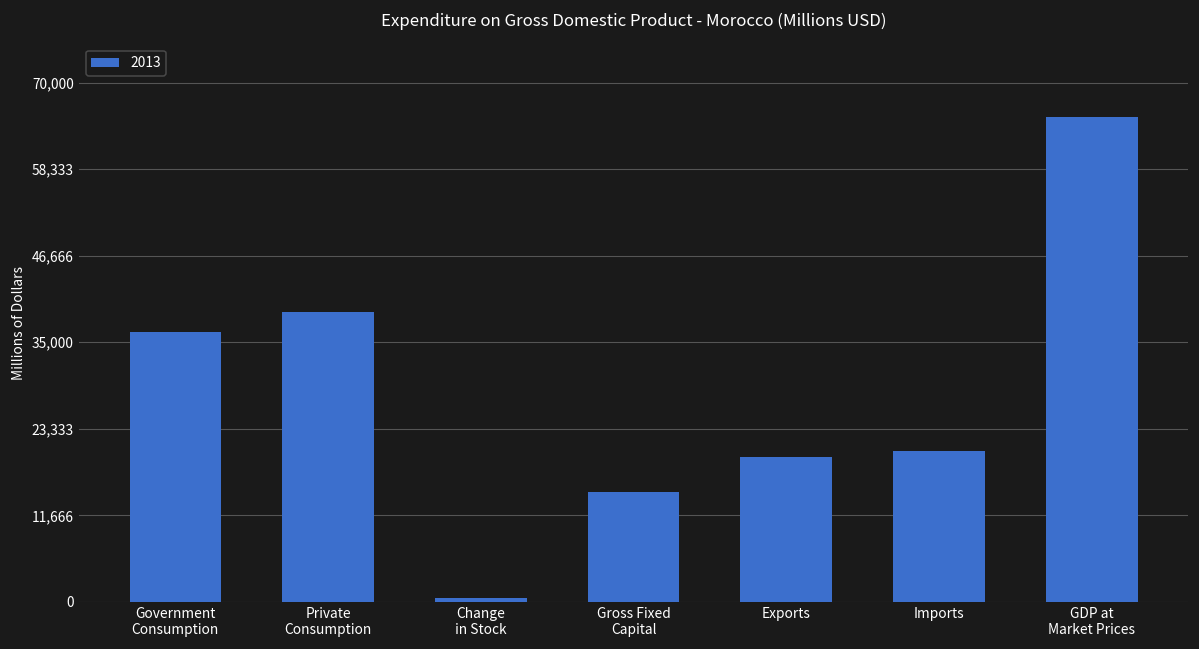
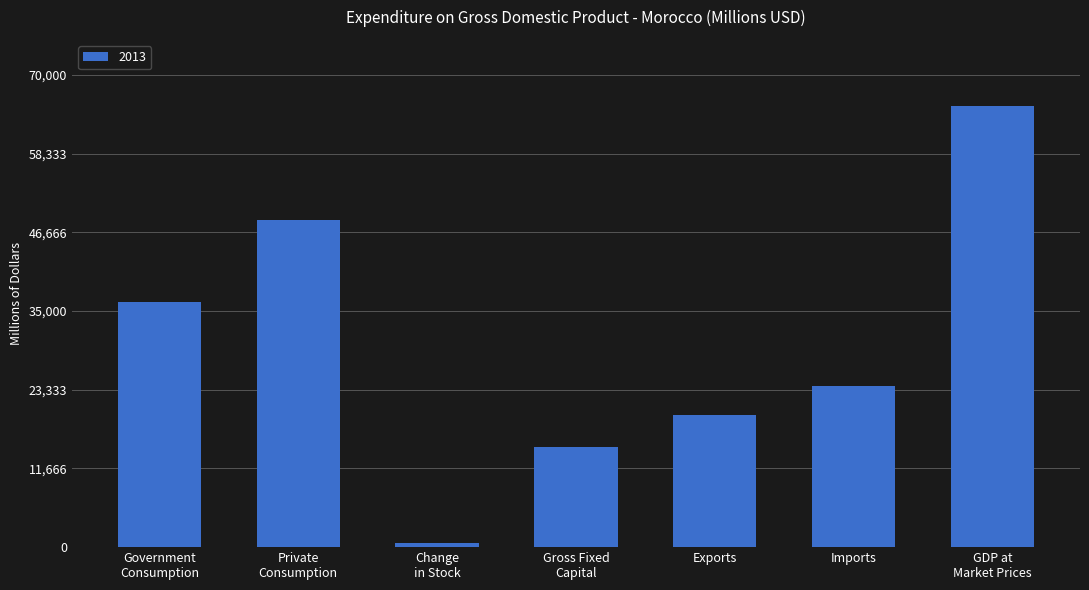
Private Consumption: 39,000 -> 48,000
Imports: 20,000 -> 24,000
